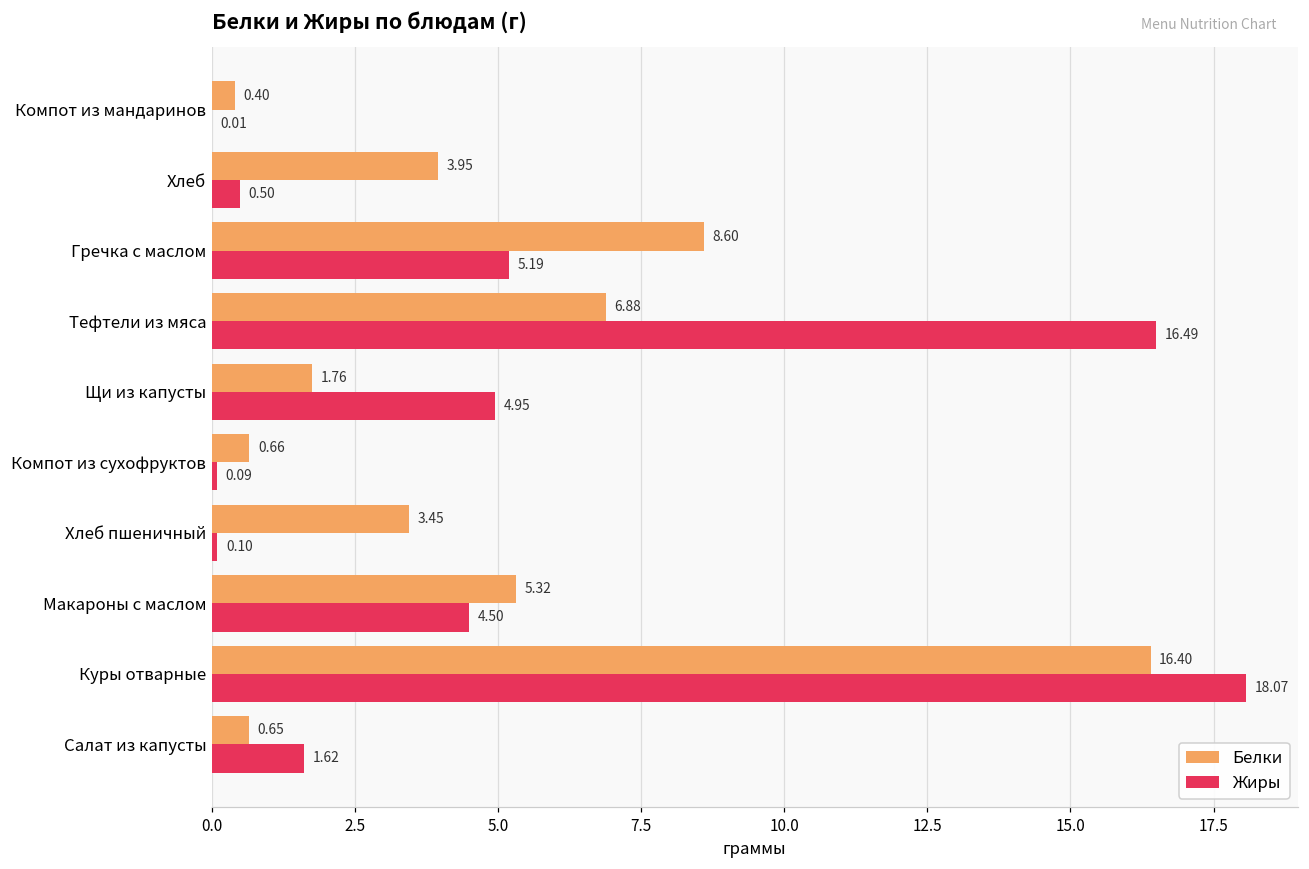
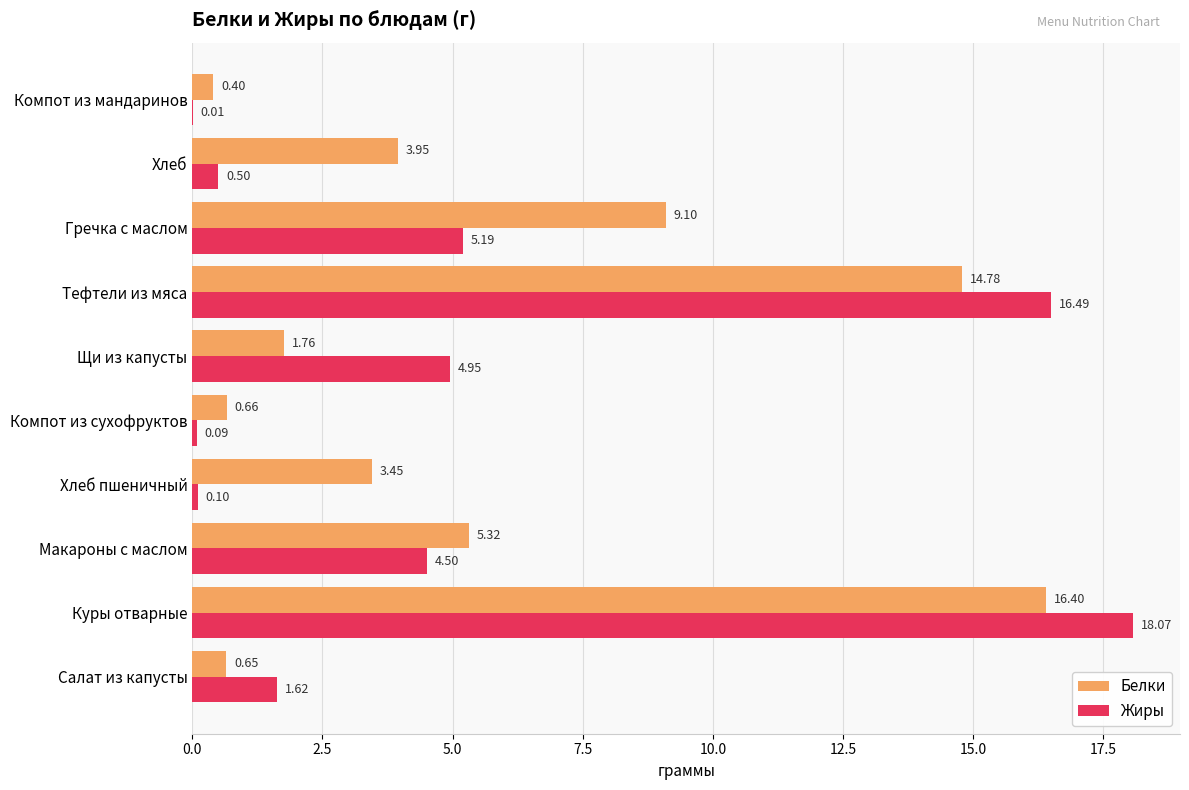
Белки, Гречка с маслом: 8.60 -> 9.10
Белки, Тефтели из мяса: 6.88 -> 14.78
